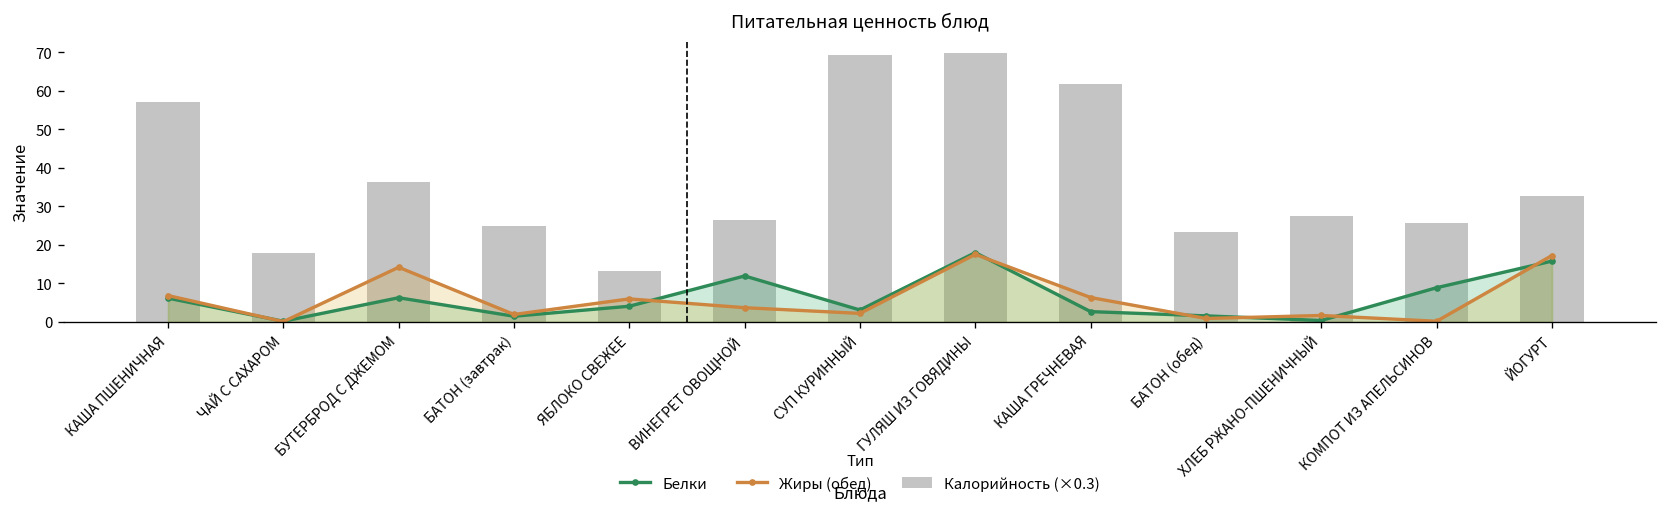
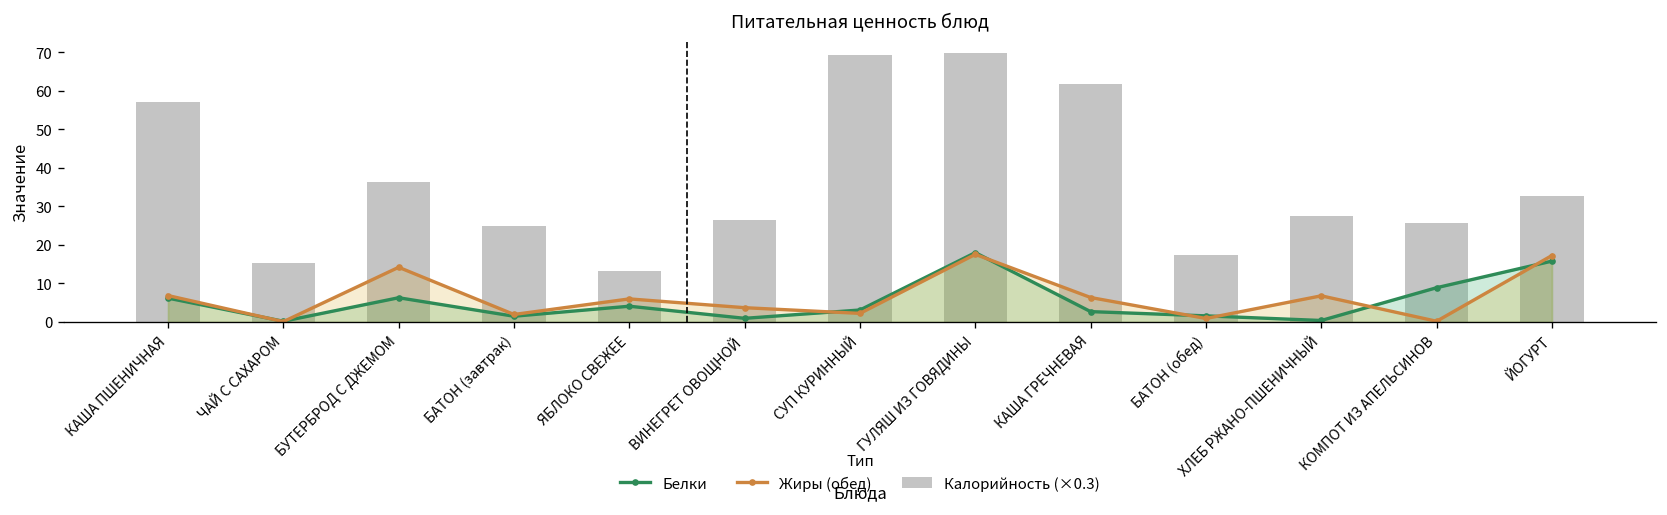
Калорийность (×0.3), ЧАЙ С САХАРОМ: 18 -> 15
Белки, ВИНЕГРЕТ ОВОЩНОЙ: 12 -> 1
Калорийность (×0.3), БАТОН (обед): 23 -> 17
Жиры (обед), ХЛЕБ РЖАНО-ПШЕНИЧНЫЙ: 2 -> 7
